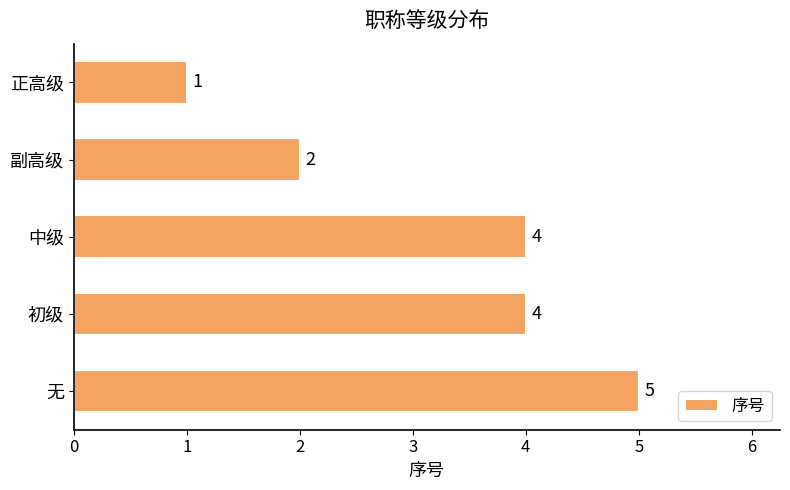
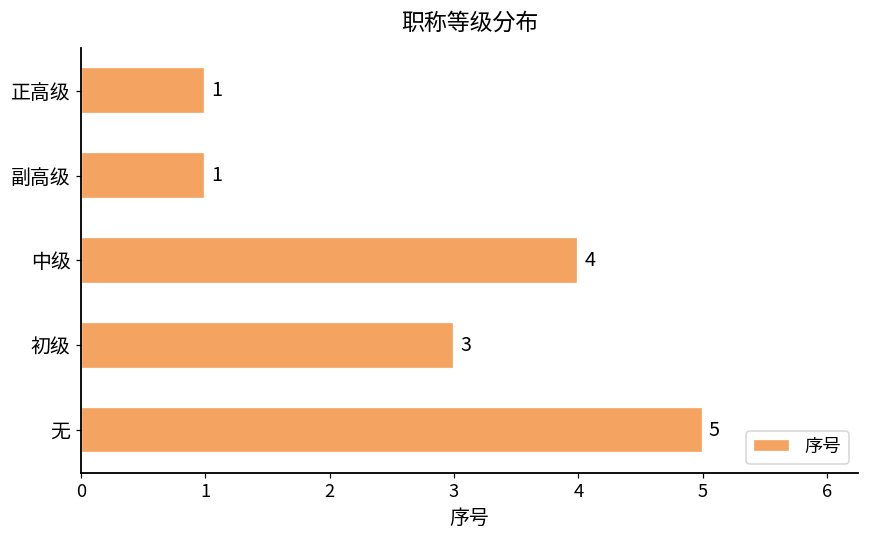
副高级: 2 -> 1
初级: 4 -> 3
